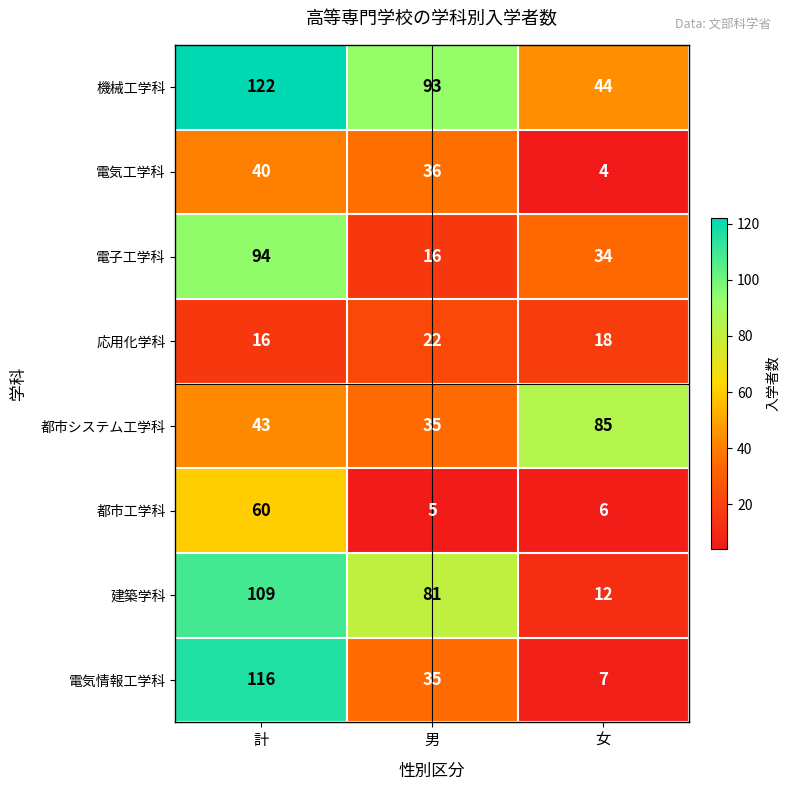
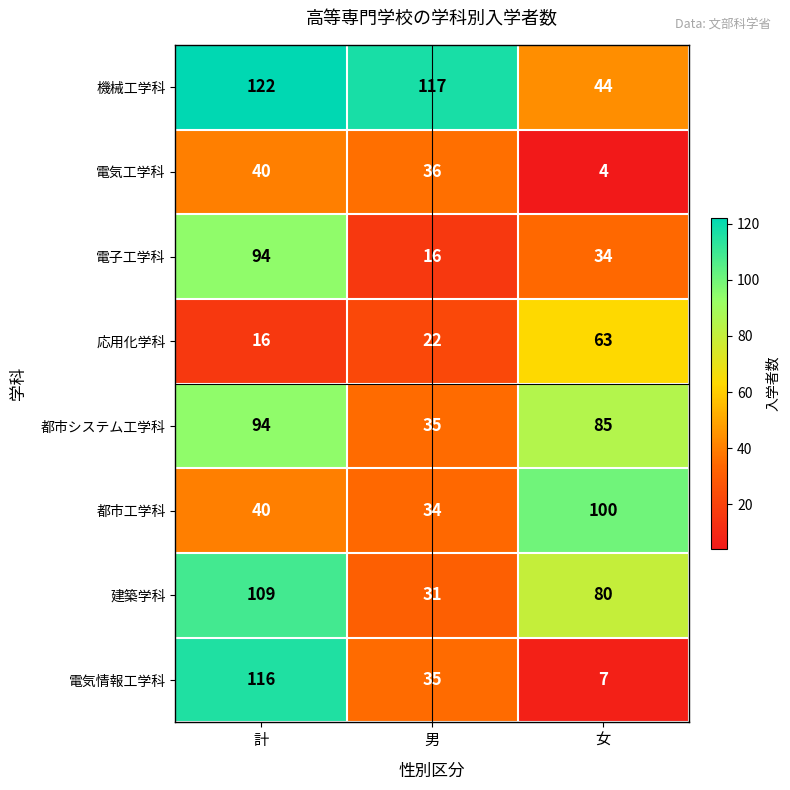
機械工学科, 男: 93 -> 117
応用化学科, 女: 18 -> 63
都市システム工学科, 計: 43 -> 94
都市工学科, 計: 60 -> 40
都市工学科, 男: 5 -> 34
都市工学科, 女: 6 -> 100
建築学科, 男: 81 -> 31
建築学科, 女: 12 -> 80
